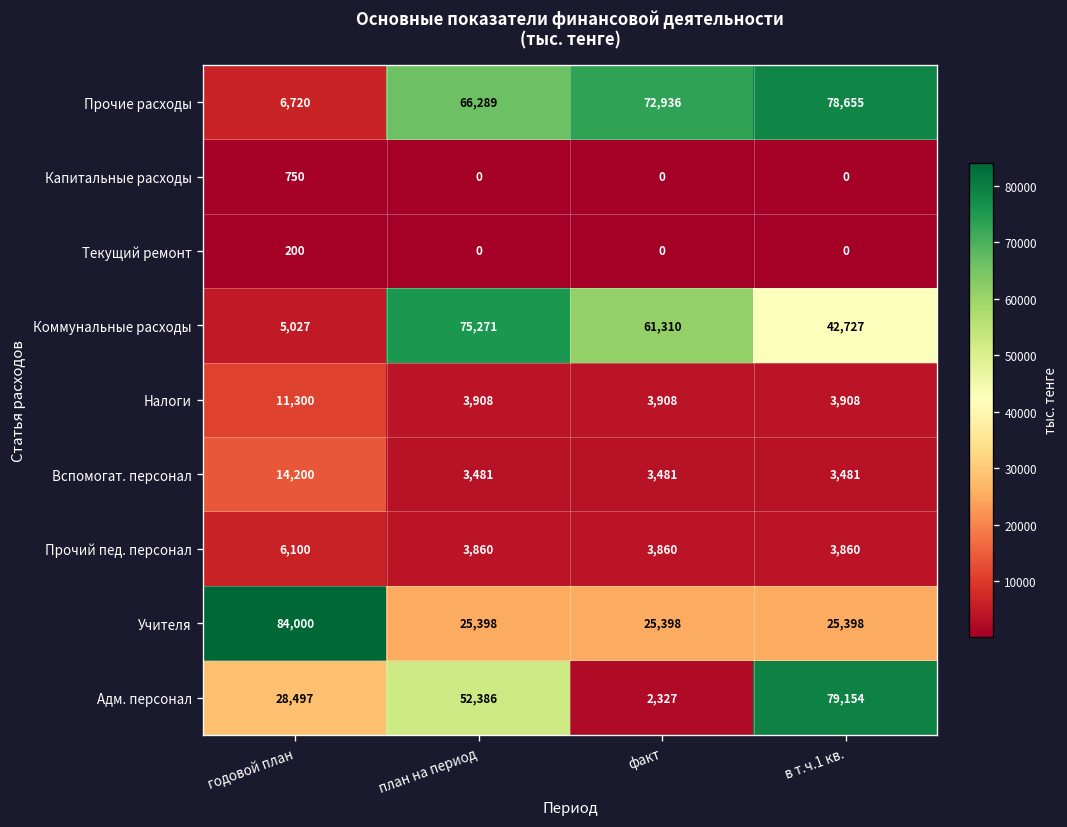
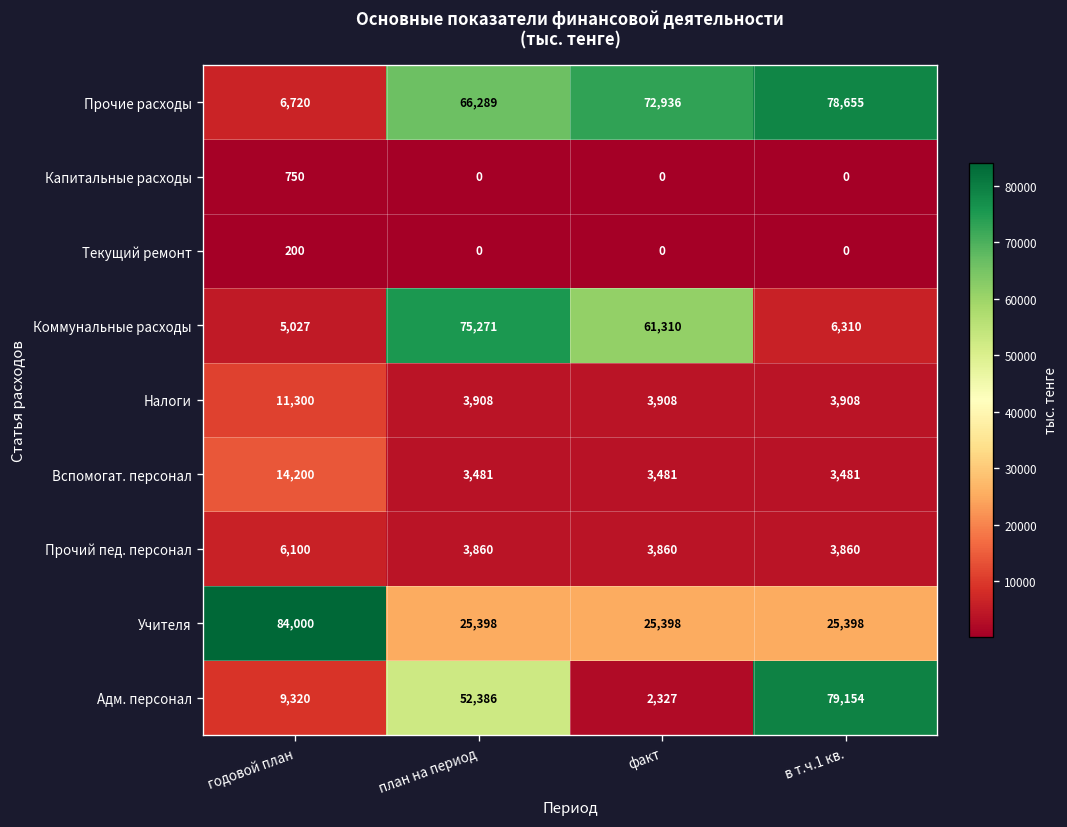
Коммунальные расходы, в т.ч.1 кв.: 42,727 -> 6,310
Адм. персонал, годовой план: 28,497 -> 9,320
